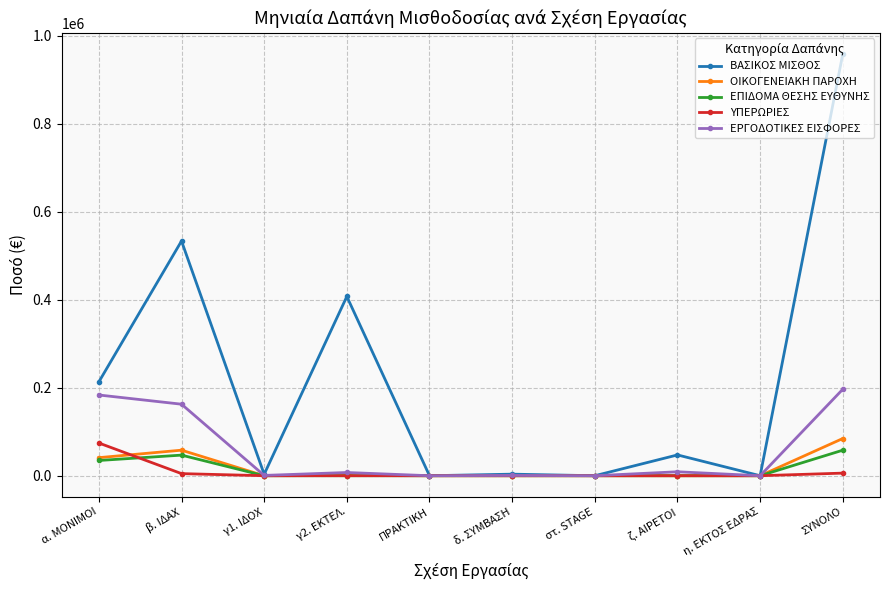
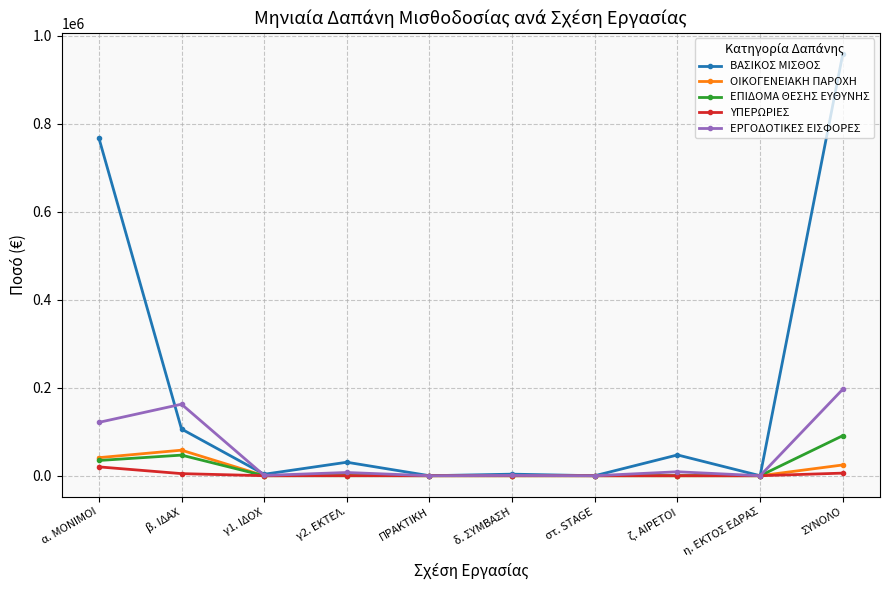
ΒΑΣΙΚΟΣ ΜΙΣΘΟΣ, α. ΜΟΝΙΜΟΙ: 210000 -> 770000
ΥΠΕΡΩΡΙΕΣ, α. ΜΟΝΙΜΟΙ: 70000 -> 20000
ΕΡΓΟΔΟΤΙΚΕΣ ΕΙΣΦΟΡΕΣ, α. ΜΟΝΙΜΟΙ: 180000 -> 120000
ΒΑΣΙΚΟΣ ΜΙΣΘΟΣ, β. ΙΔΑΧ: 530000 -> 110000
ΒΑΣΙΚΟΣ ΜΙΣΘΟΣ, γ2. ΕΚΤΕΛ.: 410000 -> 30000
ΟΙΚΟΓΕΝΕΙΑΚΗ ΠΑΡΟΧΗ, ΣΥΝΟΛΟ: 80000 -> 20000
ΕΠΙΔΟΜΑ ΘΕΣΗΣ ΕΥΘΥΝΗΣ, ΣΥΝΟΛΟ: 60000 -> 90000
